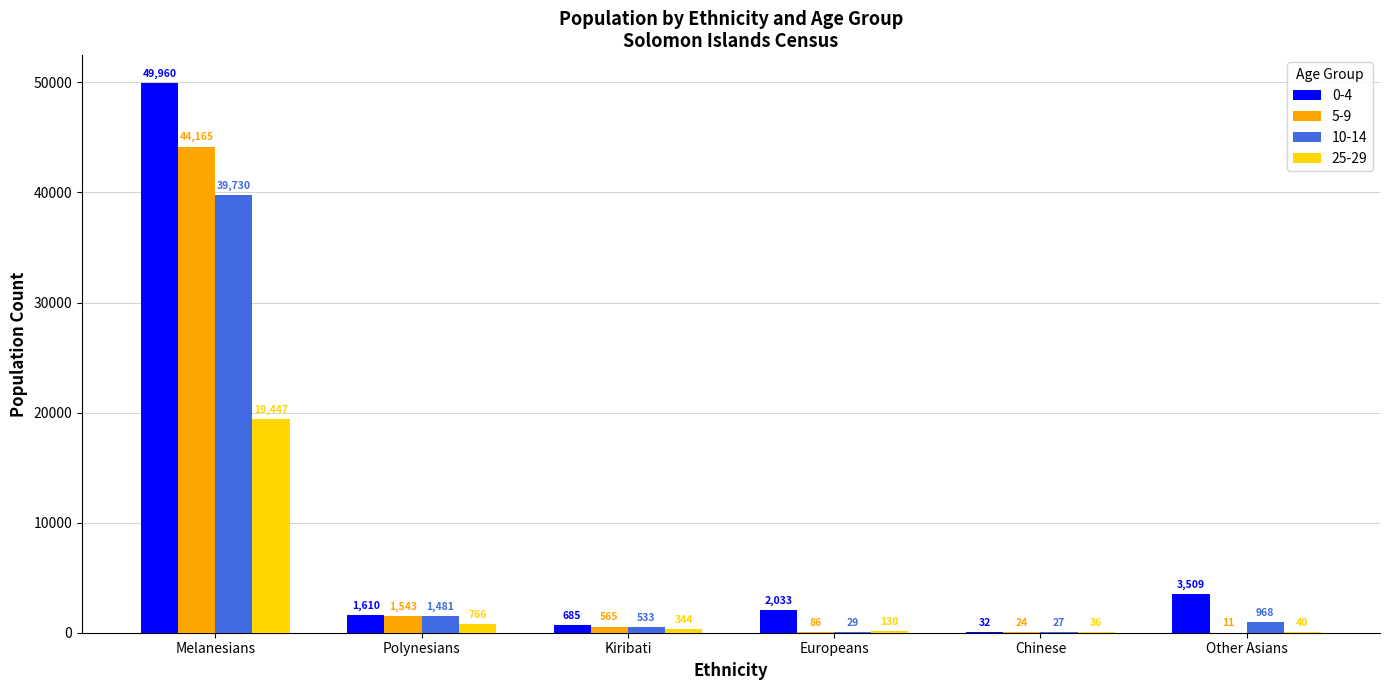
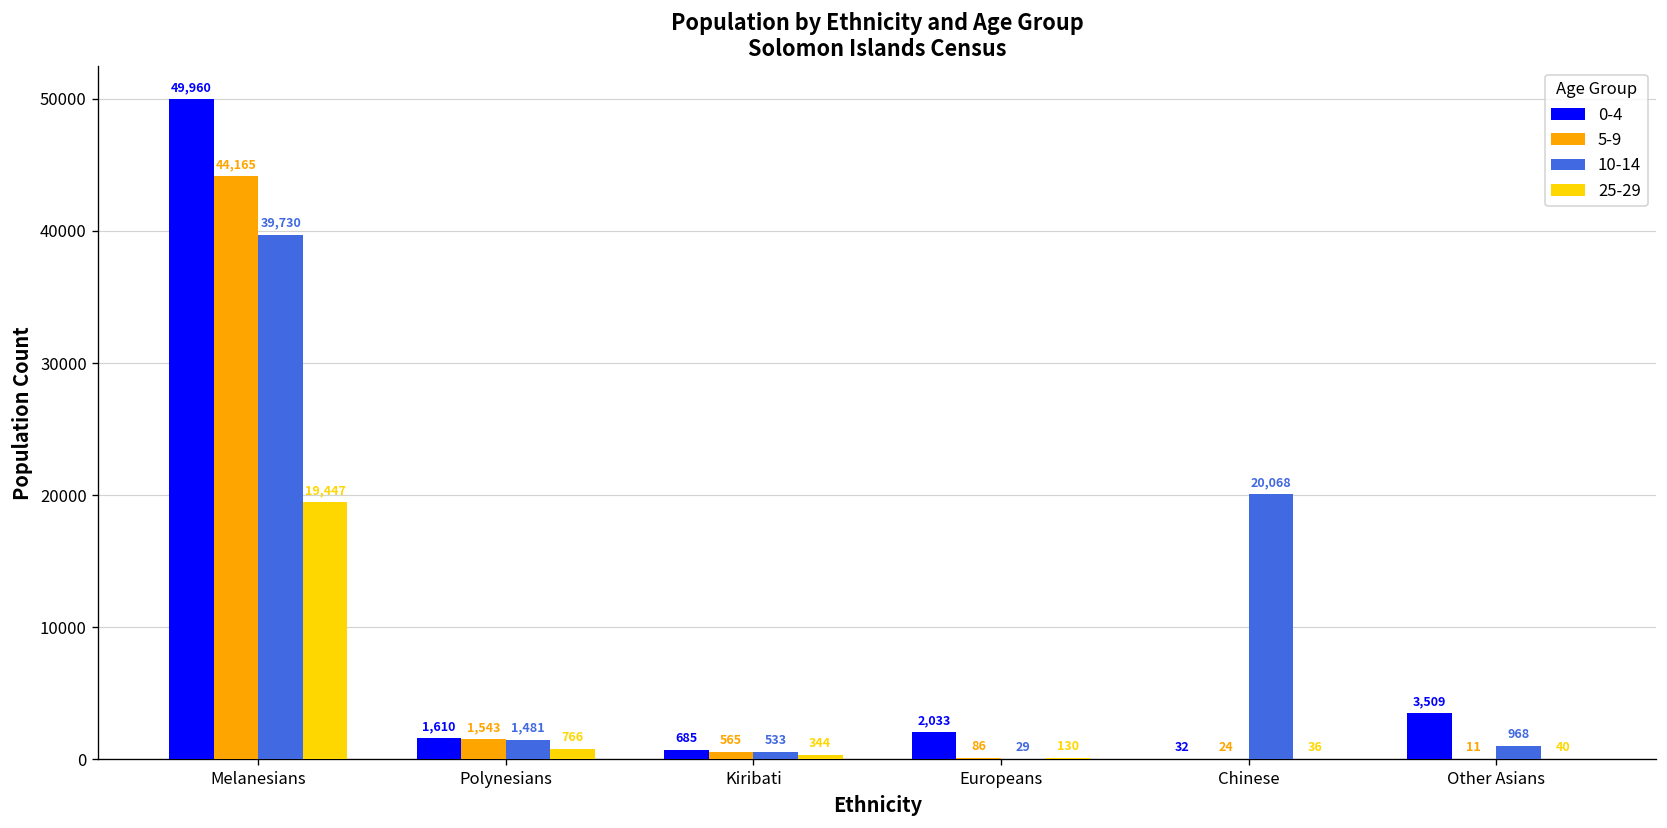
10-14, Chinese: 27 -> 20,068
